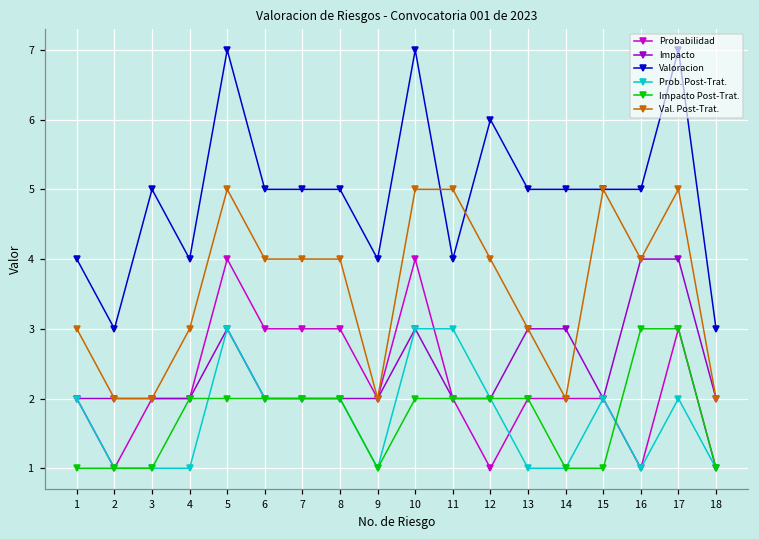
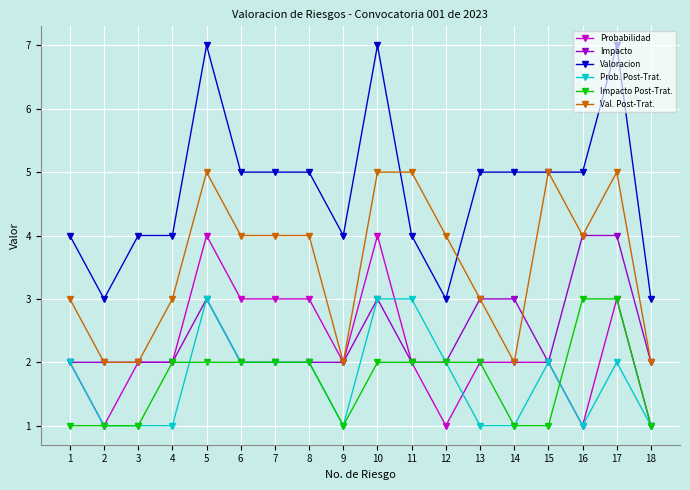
Valoracion, 3: 5 -> 4
Valoracion, 12: 6 -> 3
